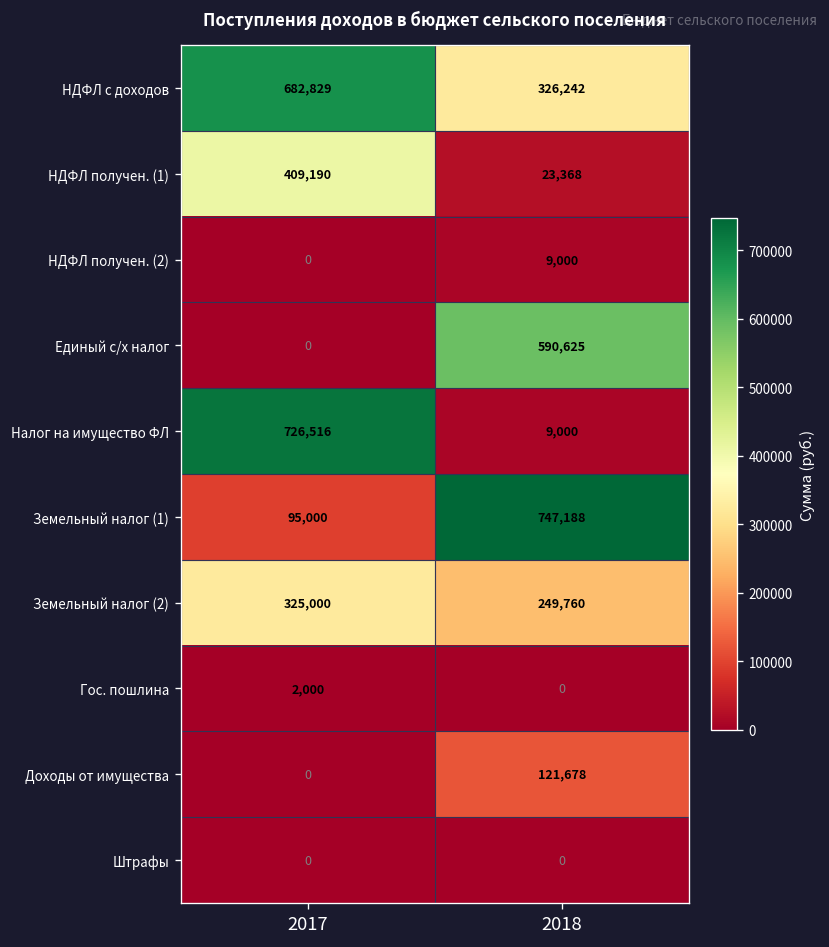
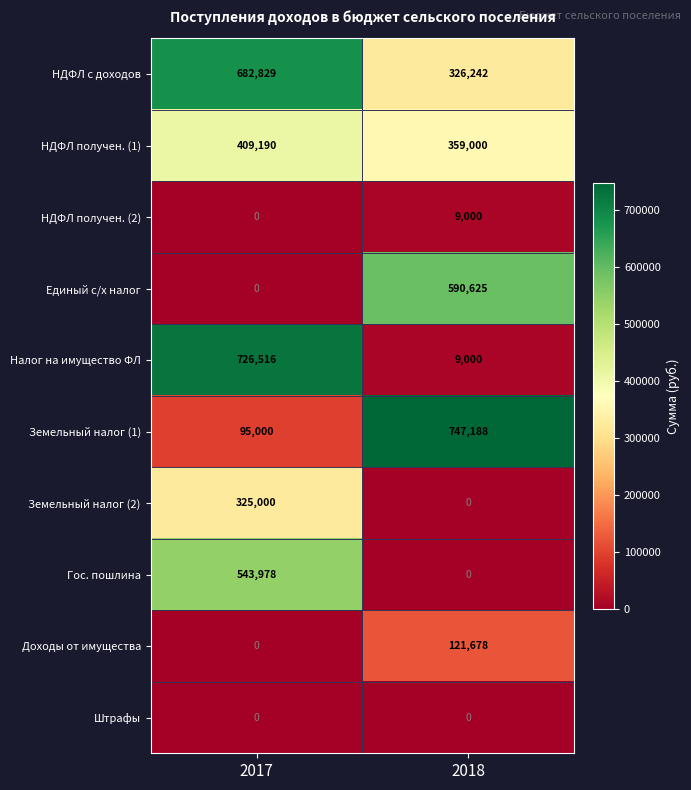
НДФЛ получен. (1), 2018: 23,368 -> 359,000
Земельный налог (2), 2018: 249,760 -> 0
Гос. пошлина, 2017: 2,000 -> 543,978
